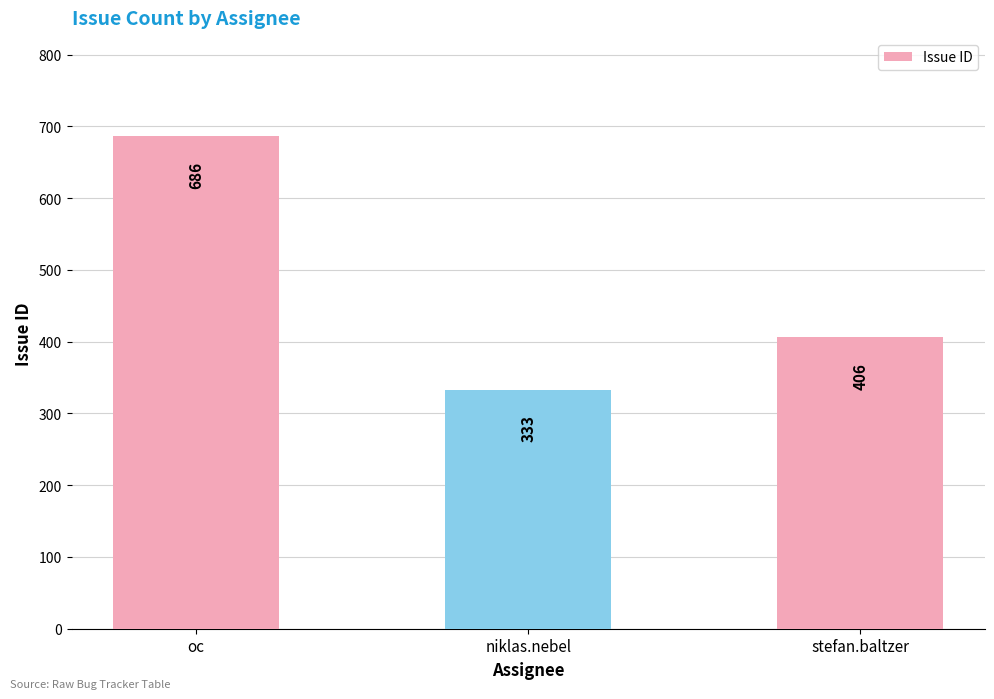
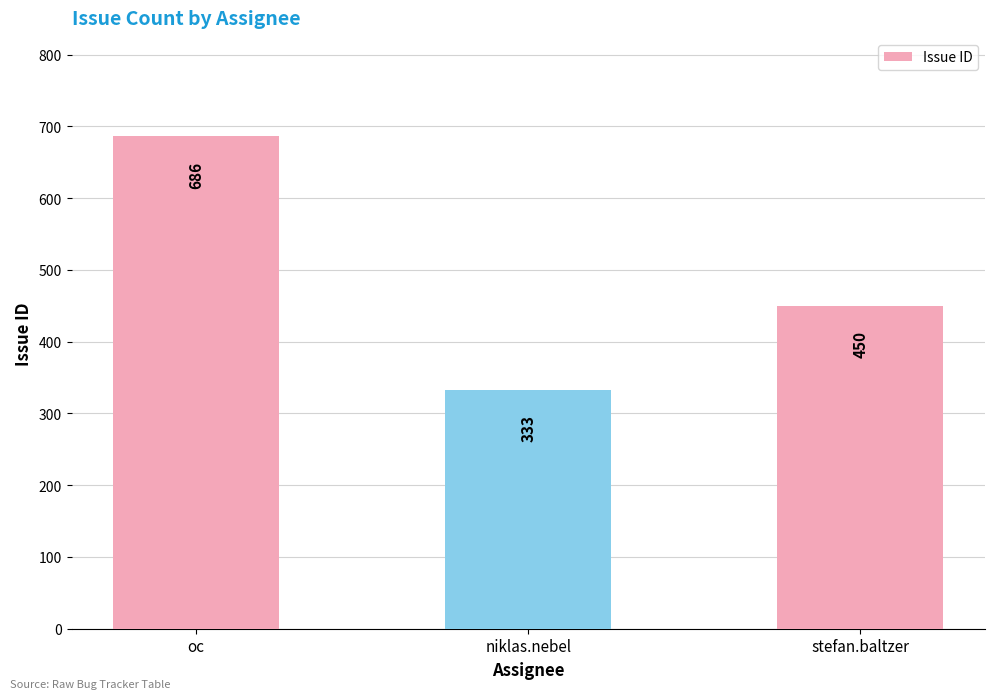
stefan.baltzer: 406 -> 450
